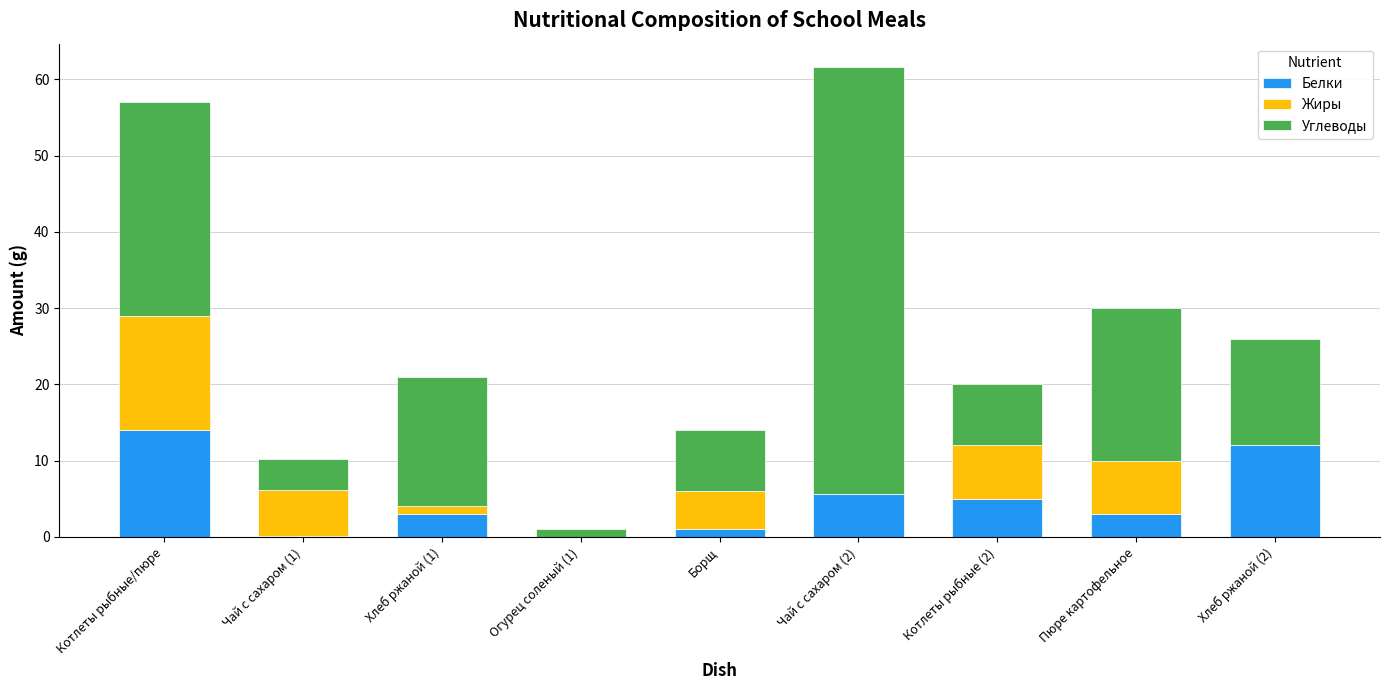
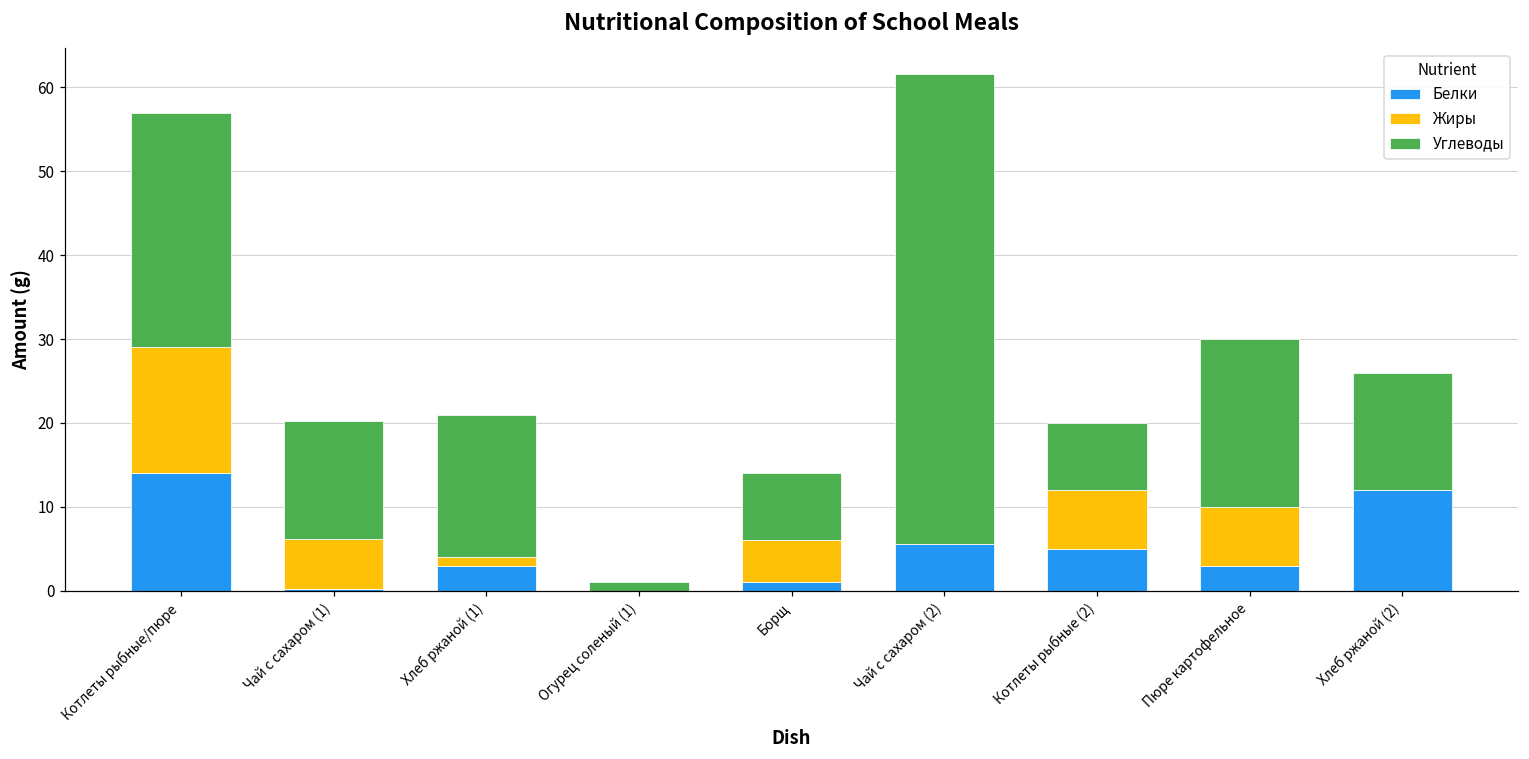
Углеводы, Чай с сахаром (1): 4 -> 14
